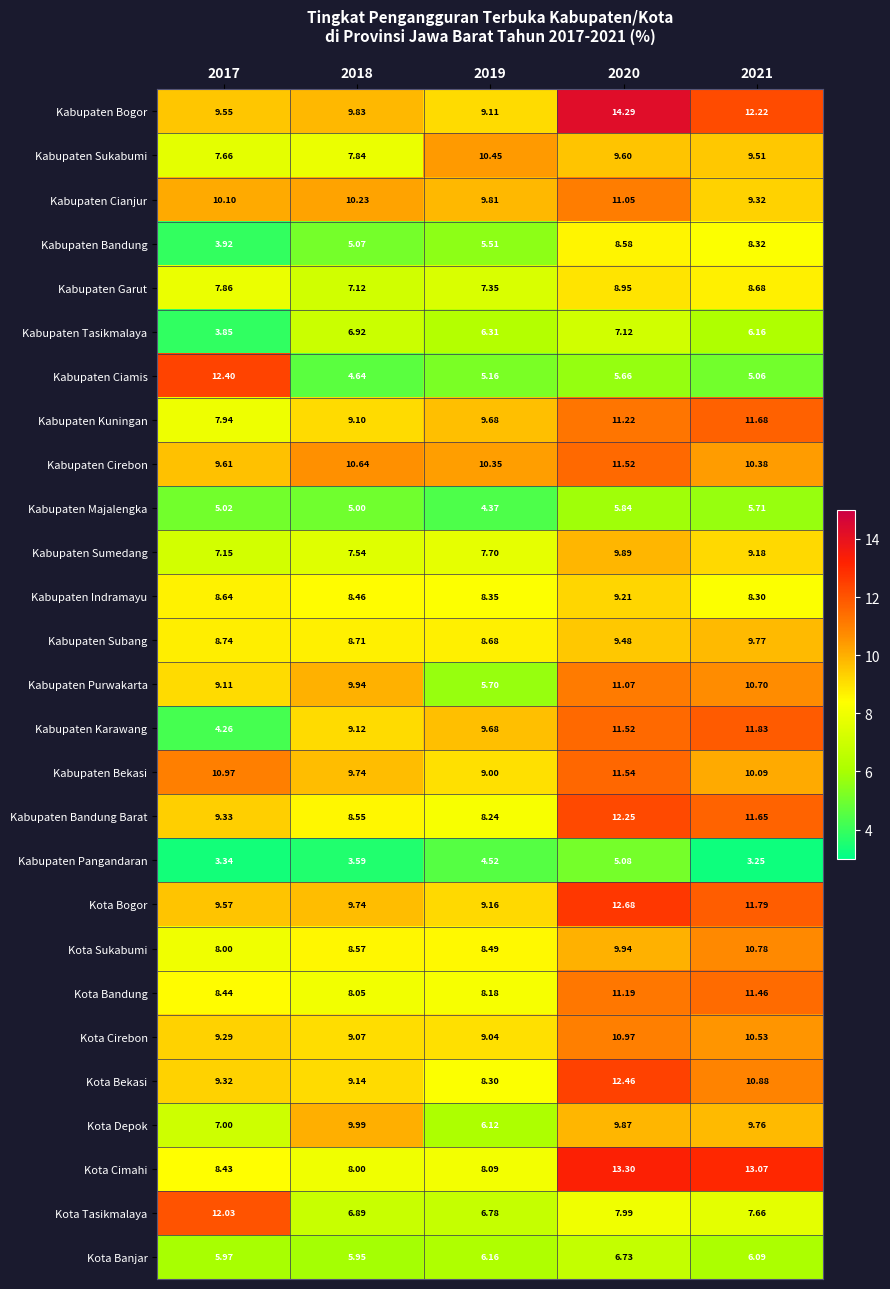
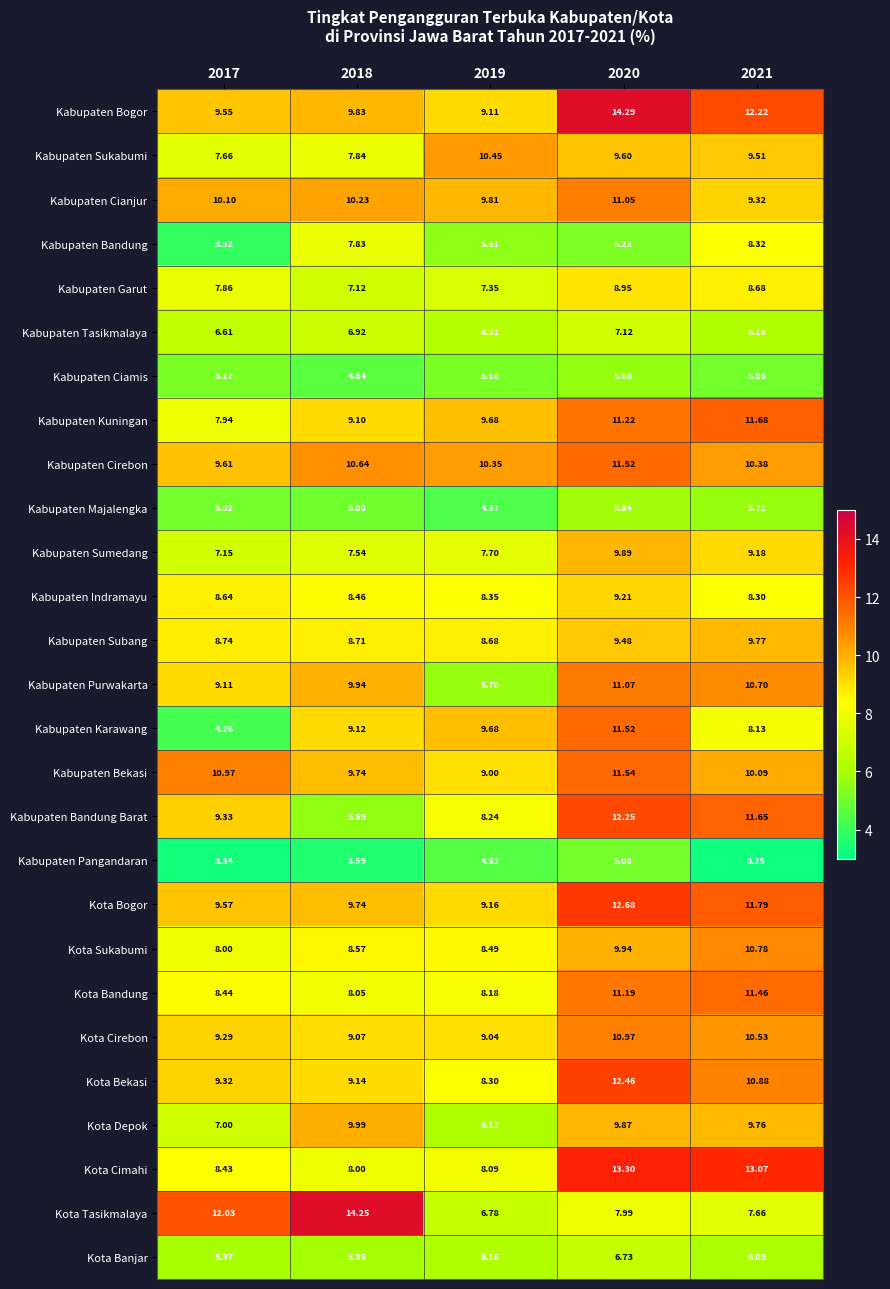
Kabupaten Bandung, 2018: 5.07 -> 7.83
Kabupaten Bandung, 2020: 8.58 -> 5.22
Kabupaten Tasikmalaya, 2017: 3.85 -> 6.61
Kabupaten Ciamis, 2017: 12.40 -> 5.17
Kabupaten Karawang, 2021: 11.83 -> 8.13
Kabupaten Bandung Barat, 2018: 8.55 -> 5.59
Kota Tasikmalaya, 2018: 6.89 -> 14.25
